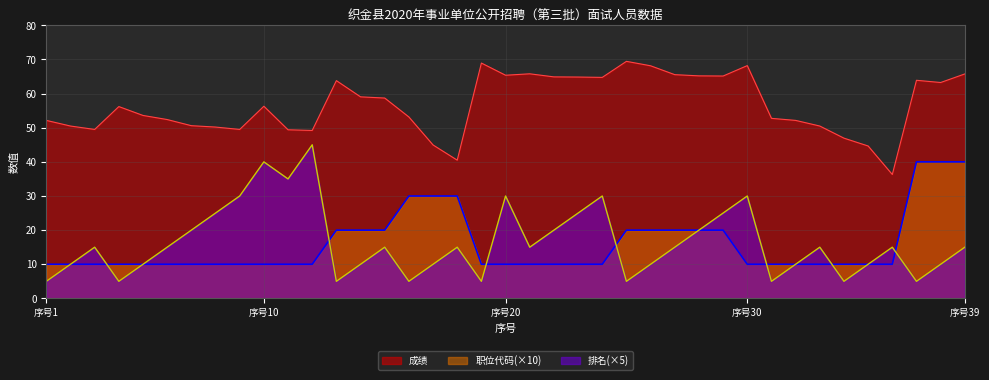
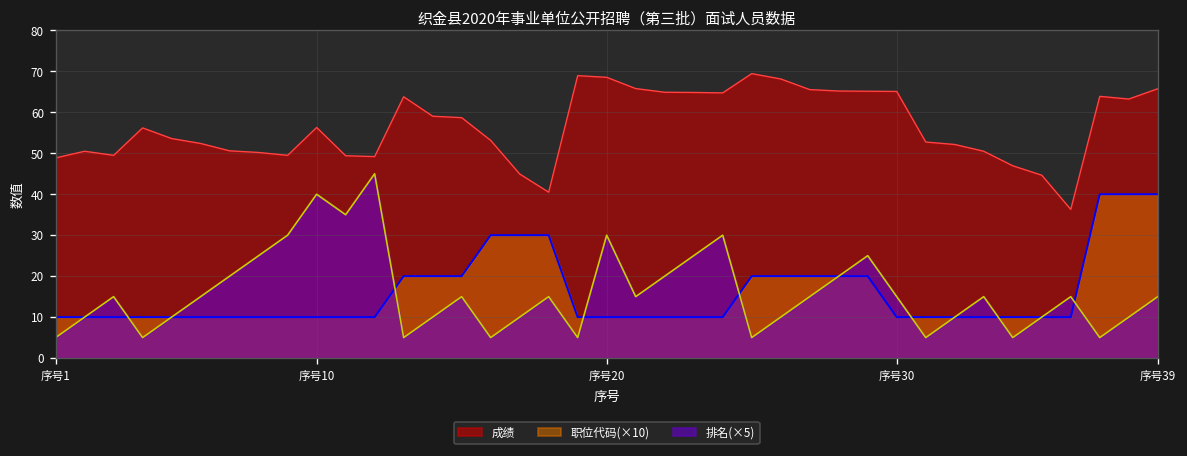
成绩, 序号1: 52 -> 49
成绩, 序号20: 65 -> 69
成绩, 序号30: 68 -> 65
排名(×5), 序号30: 30 -> 15
